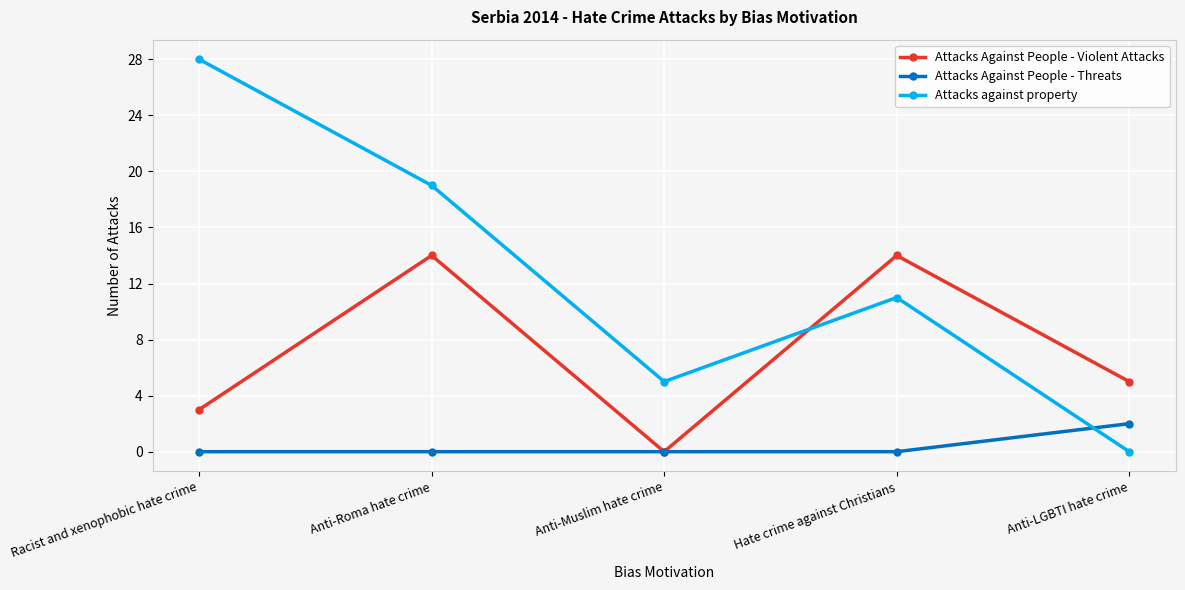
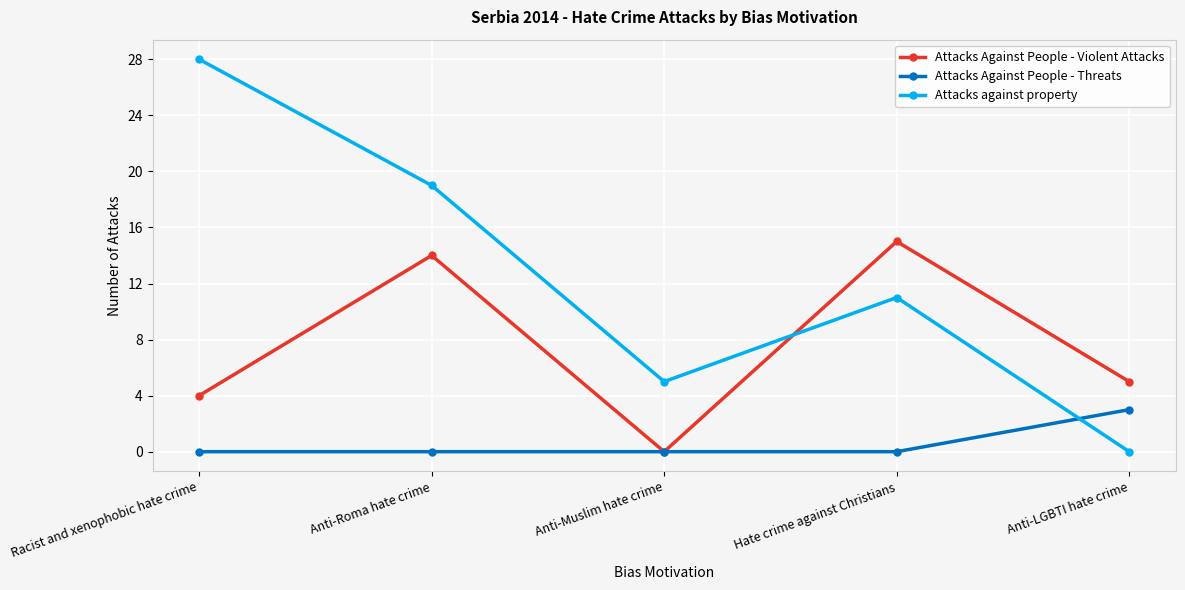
Attacks Against People - Violent Attacks, Racist and xenophobic hate crime: 3 -> 4
Attacks Against People - Violent Attacks, Hate crime against Christians: 14 -> 15
Attacks Against People - Threats, Anti-LGBTI hate crime: 2 -> 3
